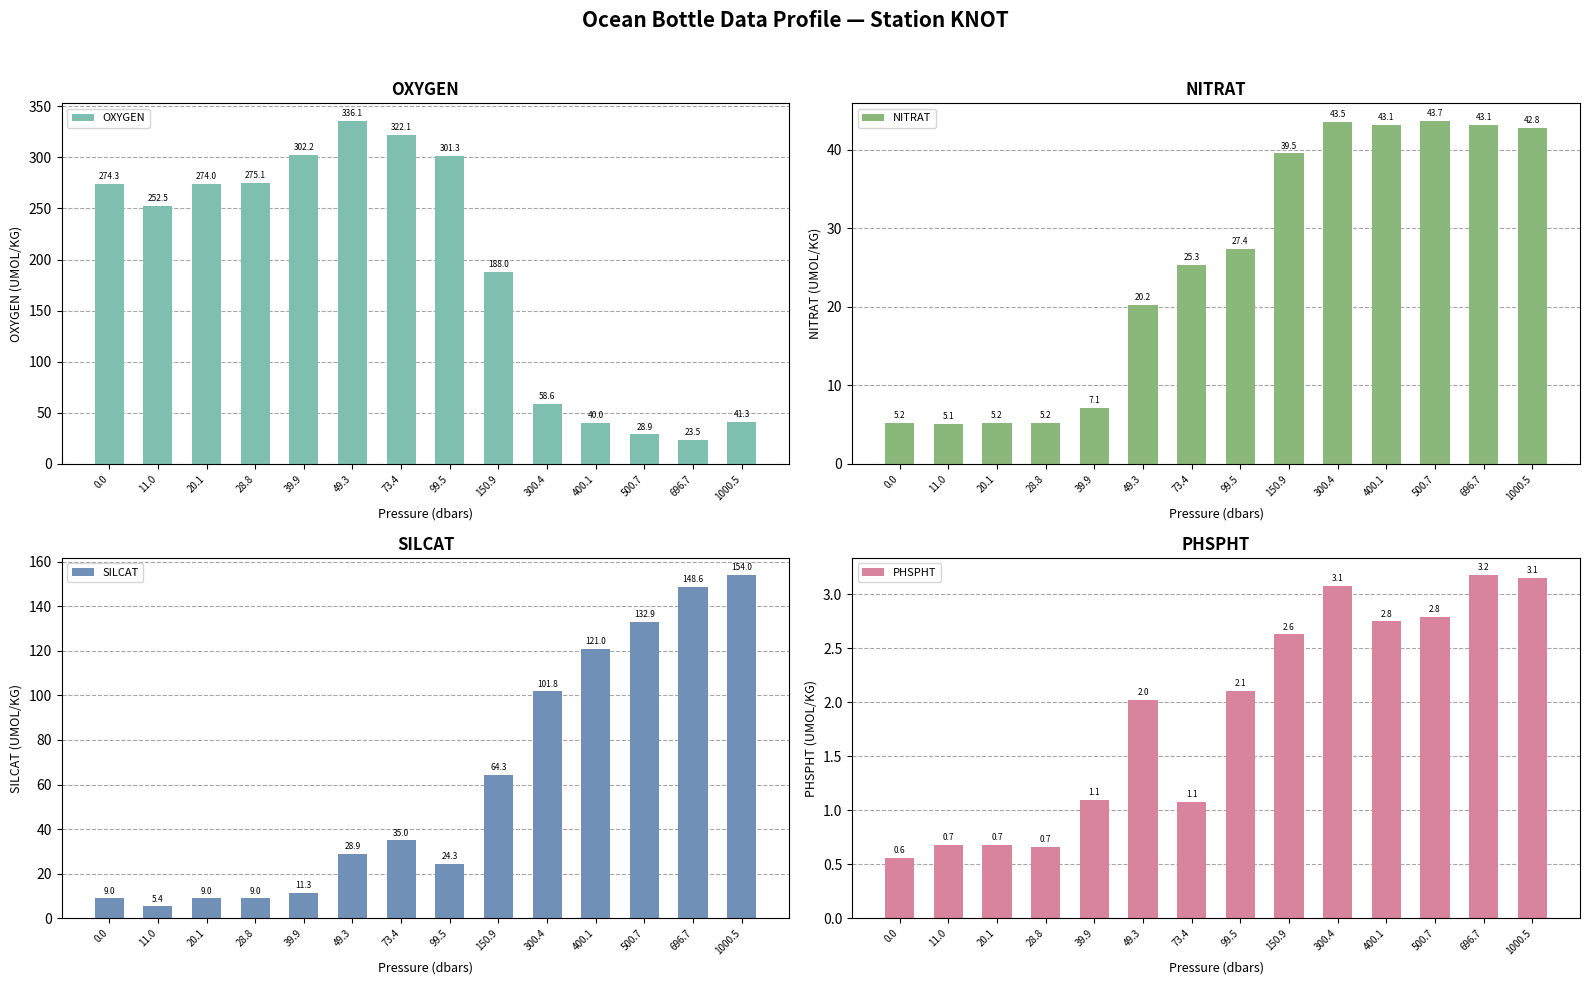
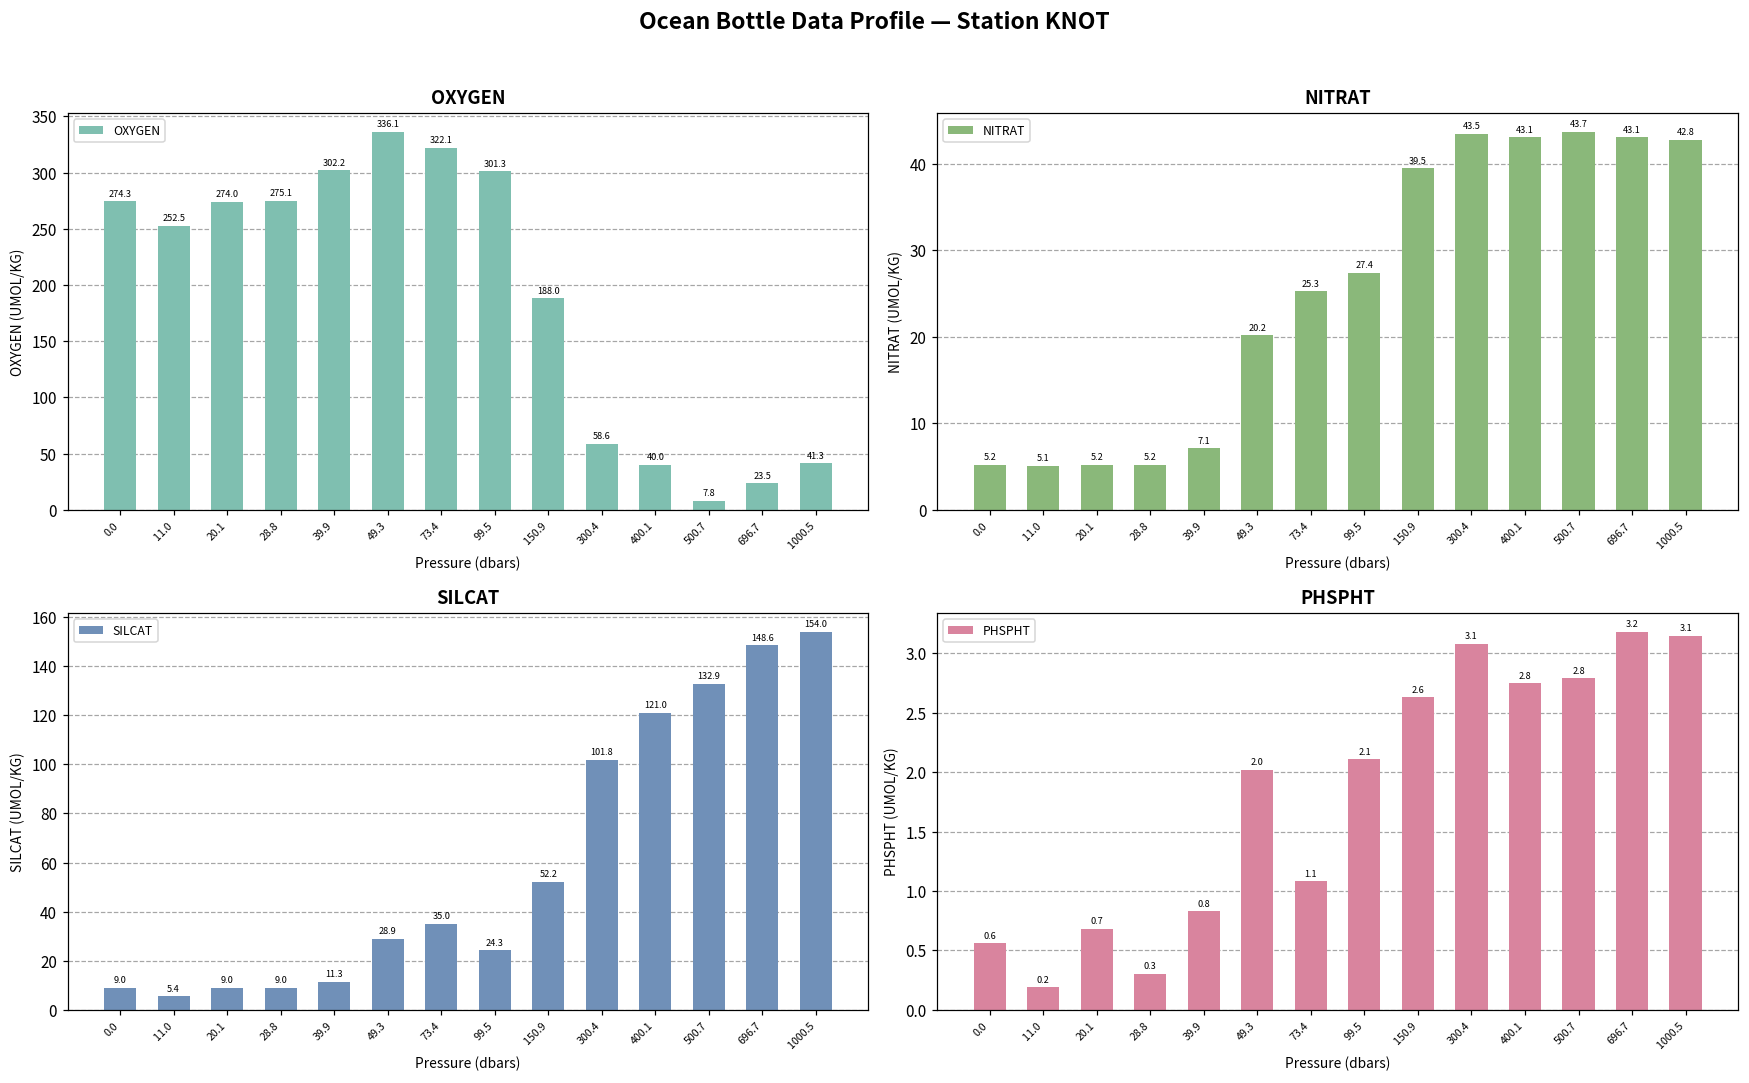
OXYGEN, 500.7: 28.9 -> 7.8
SILCAT, 150.9: 64.3 -> 52.2
PHSPHT, 11.0: 0.7 -> 0.2
PHSPHT, 28.8: 0.7 -> 0.3
PHSPHT, 39.9: 1.1 -> 0.8
